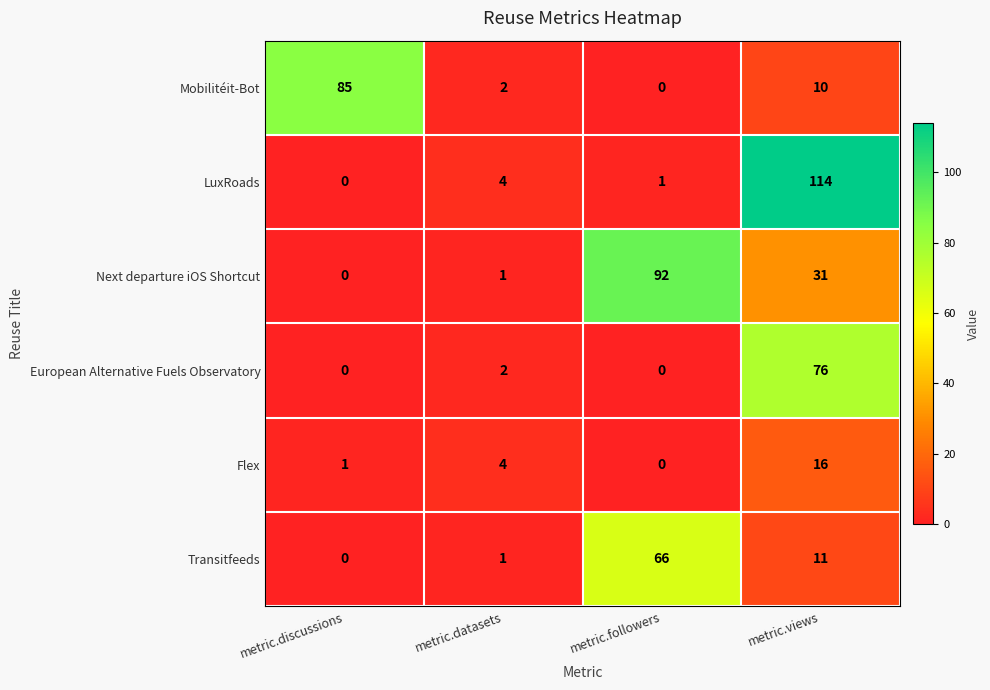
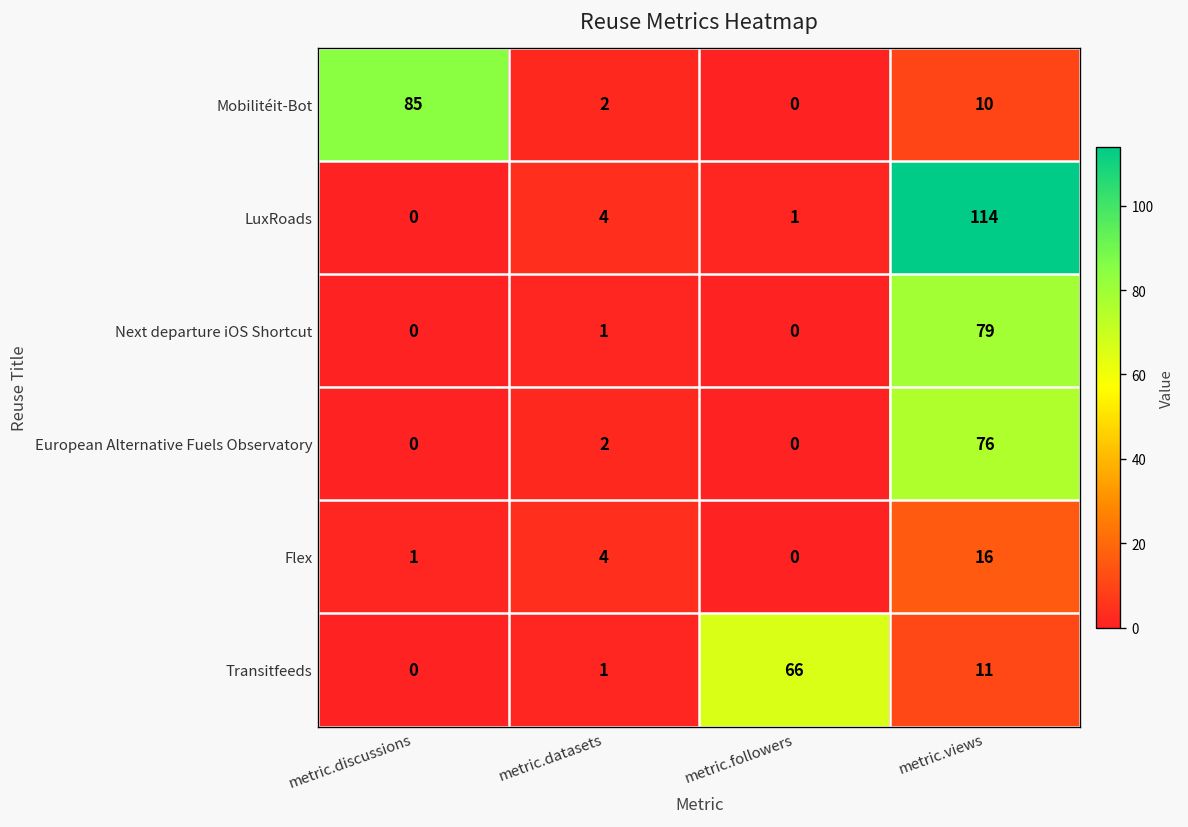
Next departure iOS Shortcut, metric.followers: 92 -> 0
Next departure iOS Shortcut, metric.views: 31 -> 79
